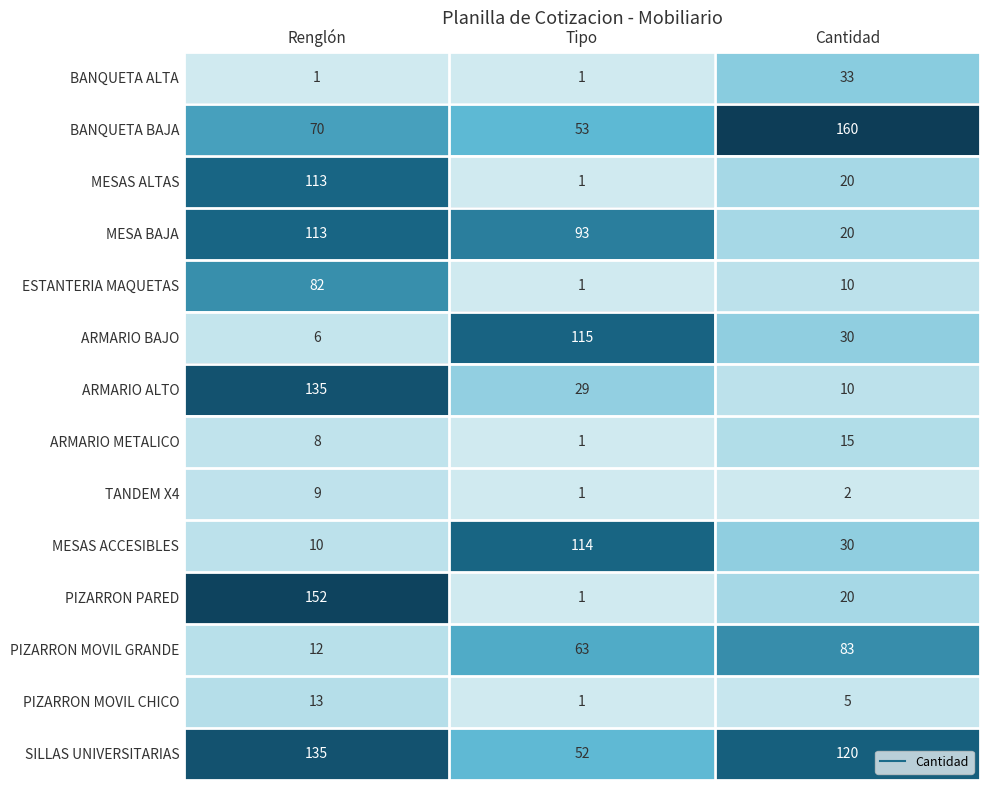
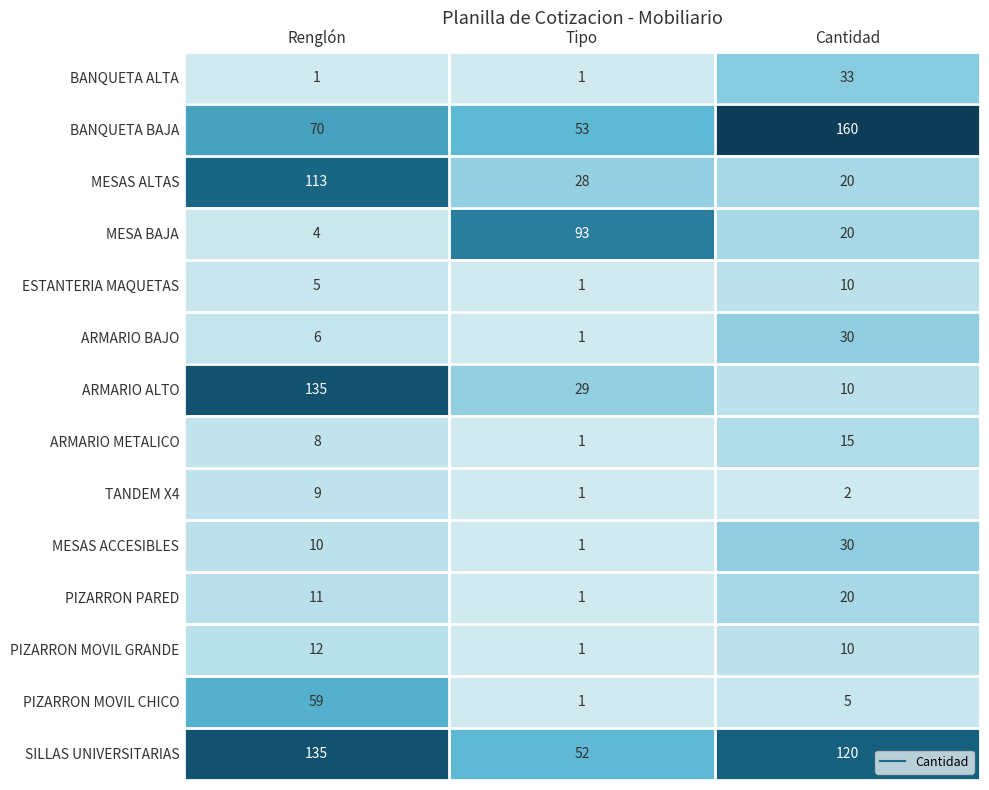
MESAS ALTAS, Tipo: 1 -> 28
MESA BAJA, Renglón: 113 -> 4
ESTANTERIA MAQUETAS, Renglón: 82 -> 5
ARMARIO BAJO, Tipo: 115 -> 1
MESAS ACCESIBLES, Tipo: 114 -> 1
PIZARRON PARED, Renglón: 152 -> 11
PIZARRON MOVIL GRANDE, Tipo: 63 -> 1
PIZARRON MOVIL GRANDE, Cantidad: 83 -> 10
PIZARRON MOVIL CHICO, Renglón: 13 -> 59
